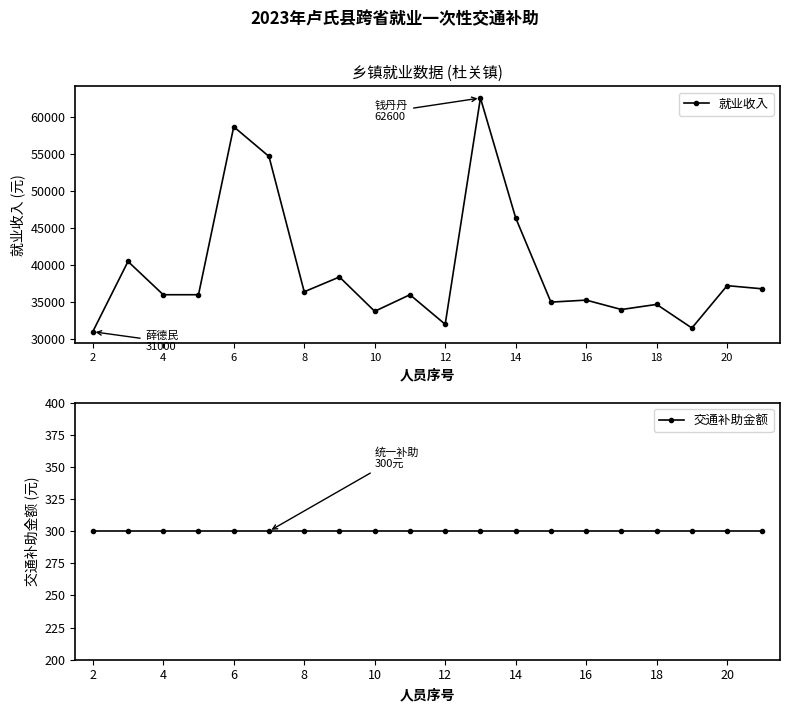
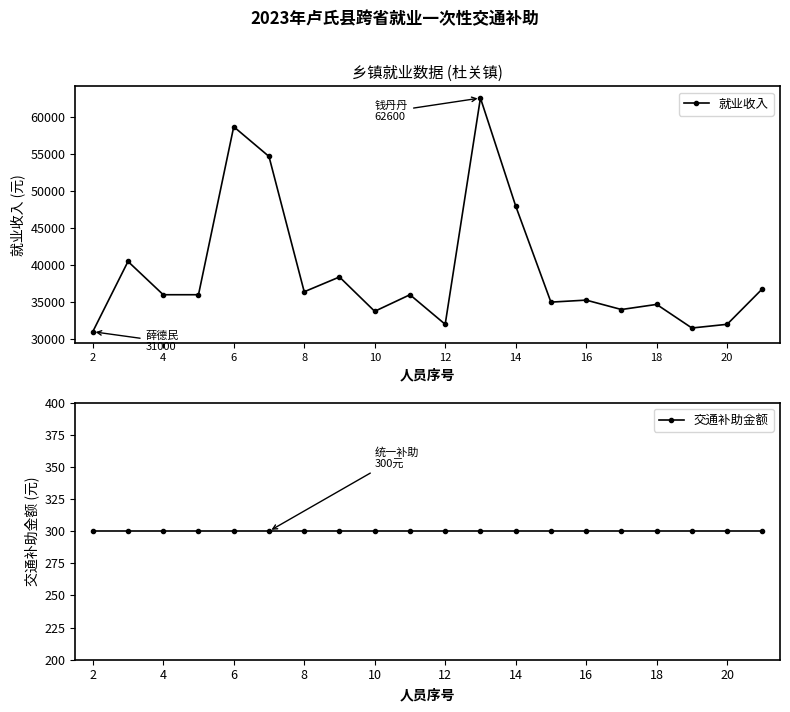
乡镇就业数据 (杜关镇), 14: 46000 -> 48000
乡镇就业数据 (杜关镇), 20: 37000 -> 32000
